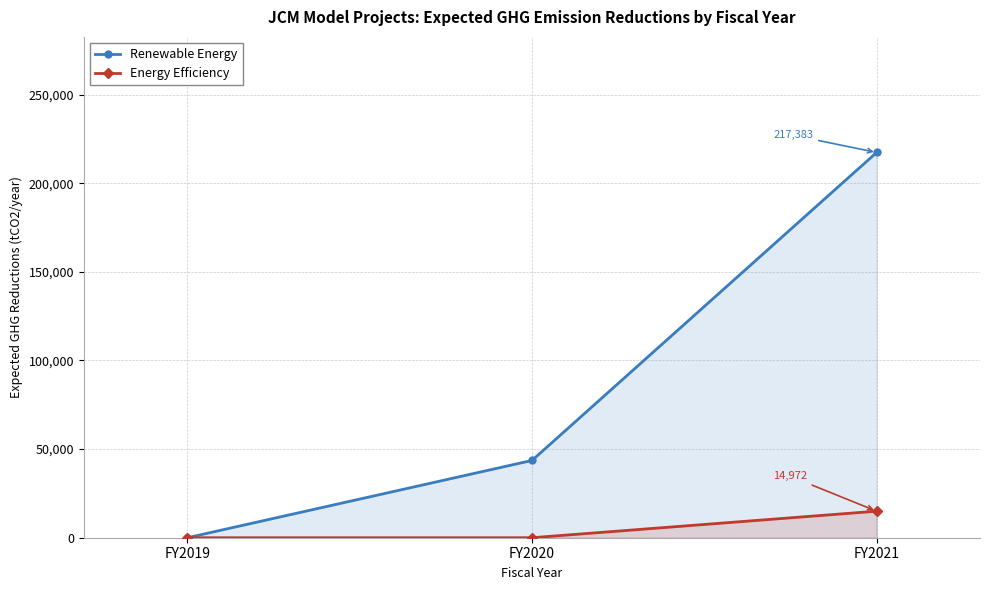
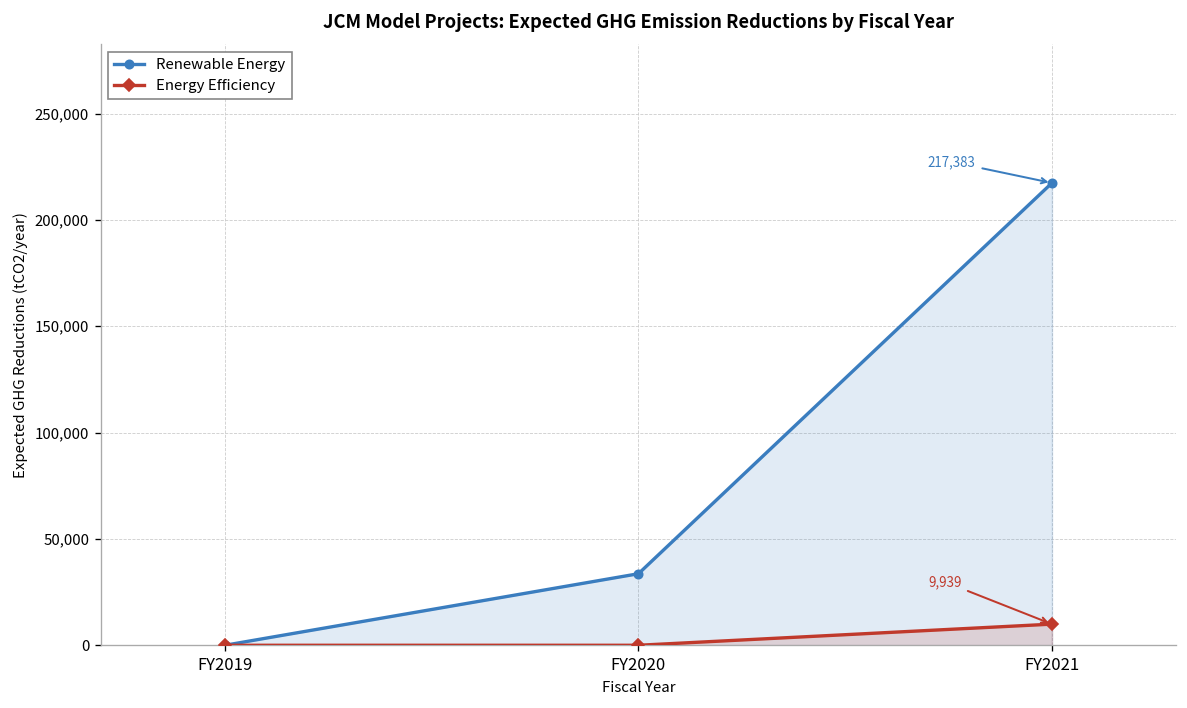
Renewable Energy, FY2020: 44,000 -> 34,000
Energy Efficiency, FY2021: 14,972 -> 9,939
